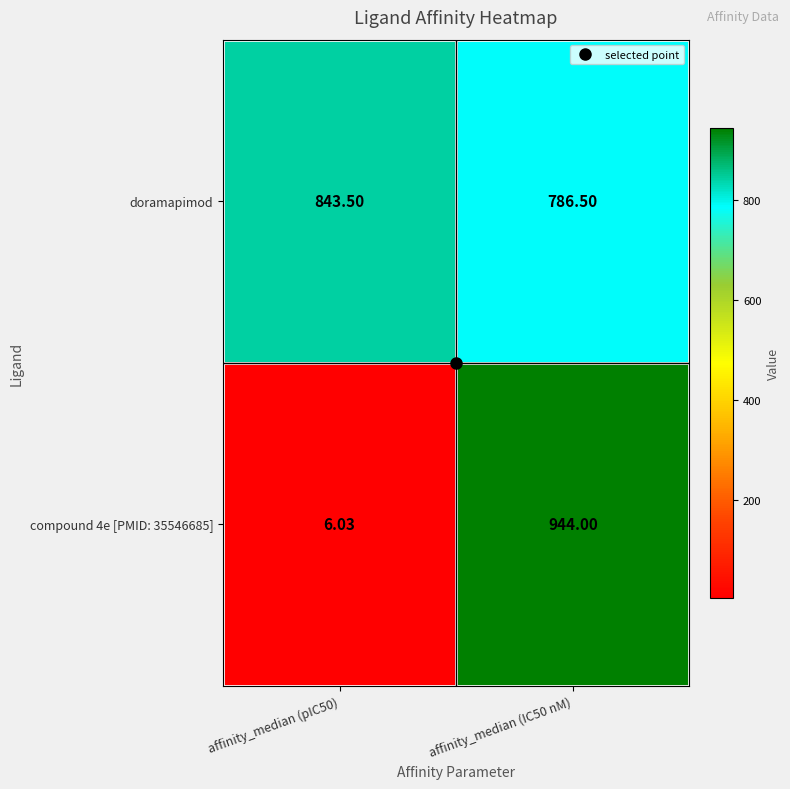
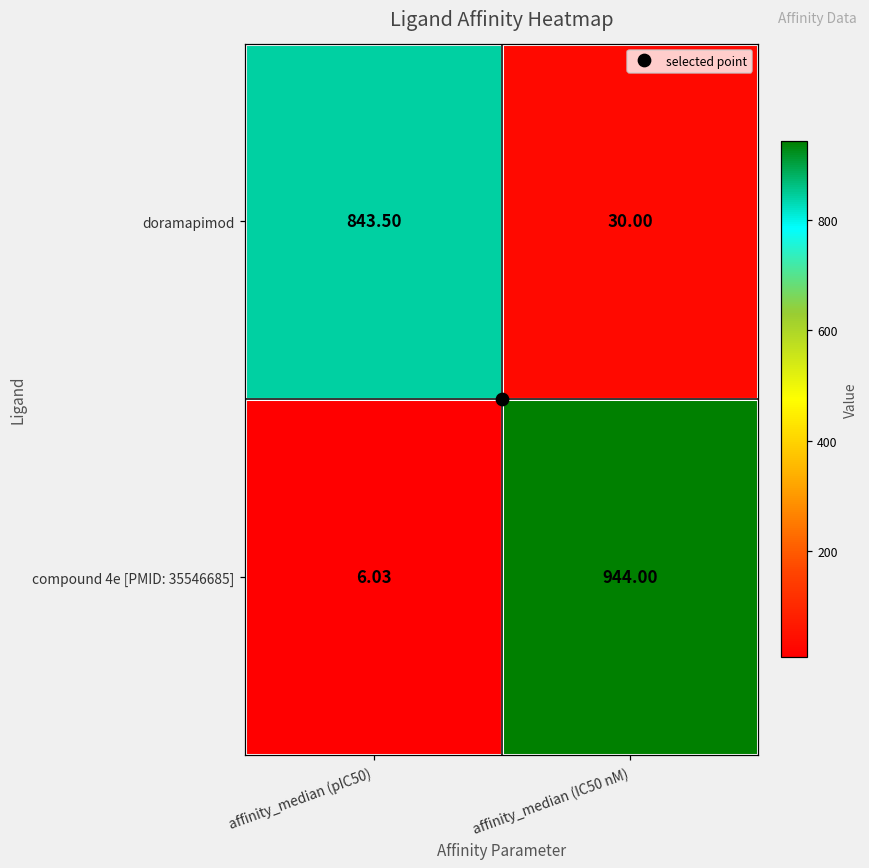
doramapimod, affinity_median (IC50 nM): 786.50 -> 30.00
